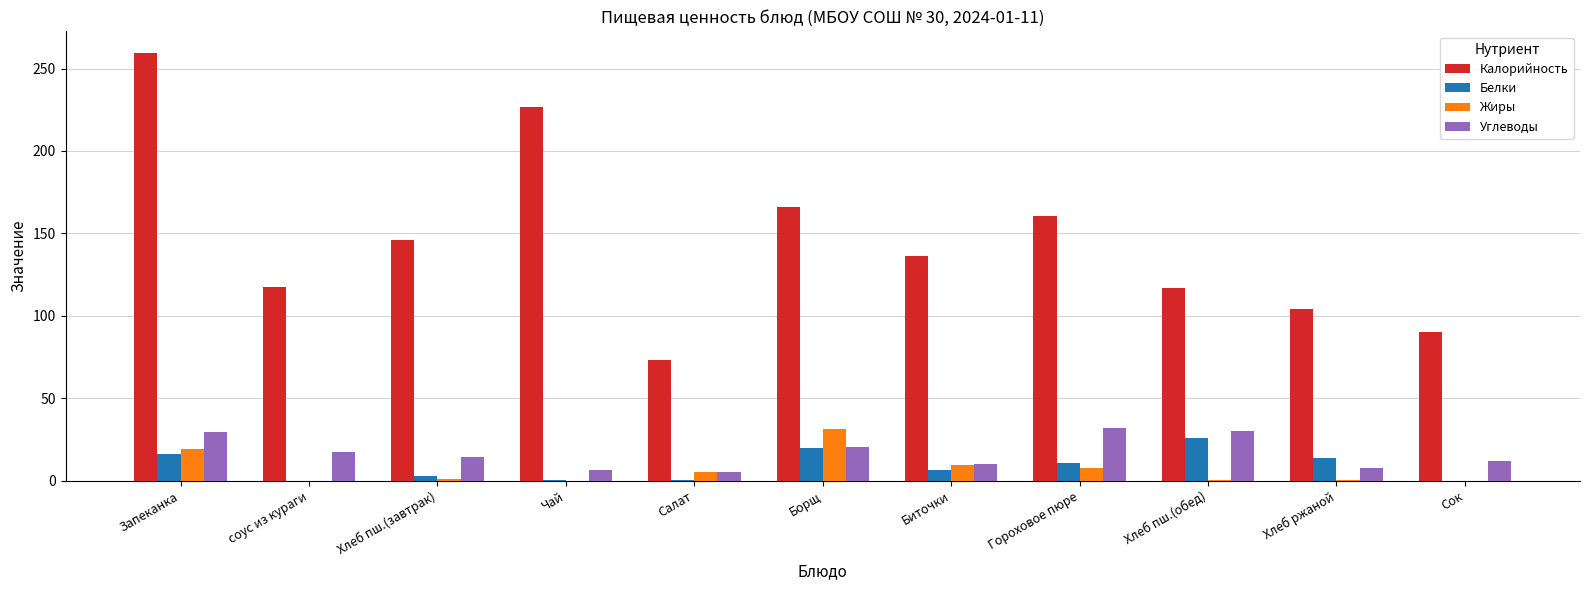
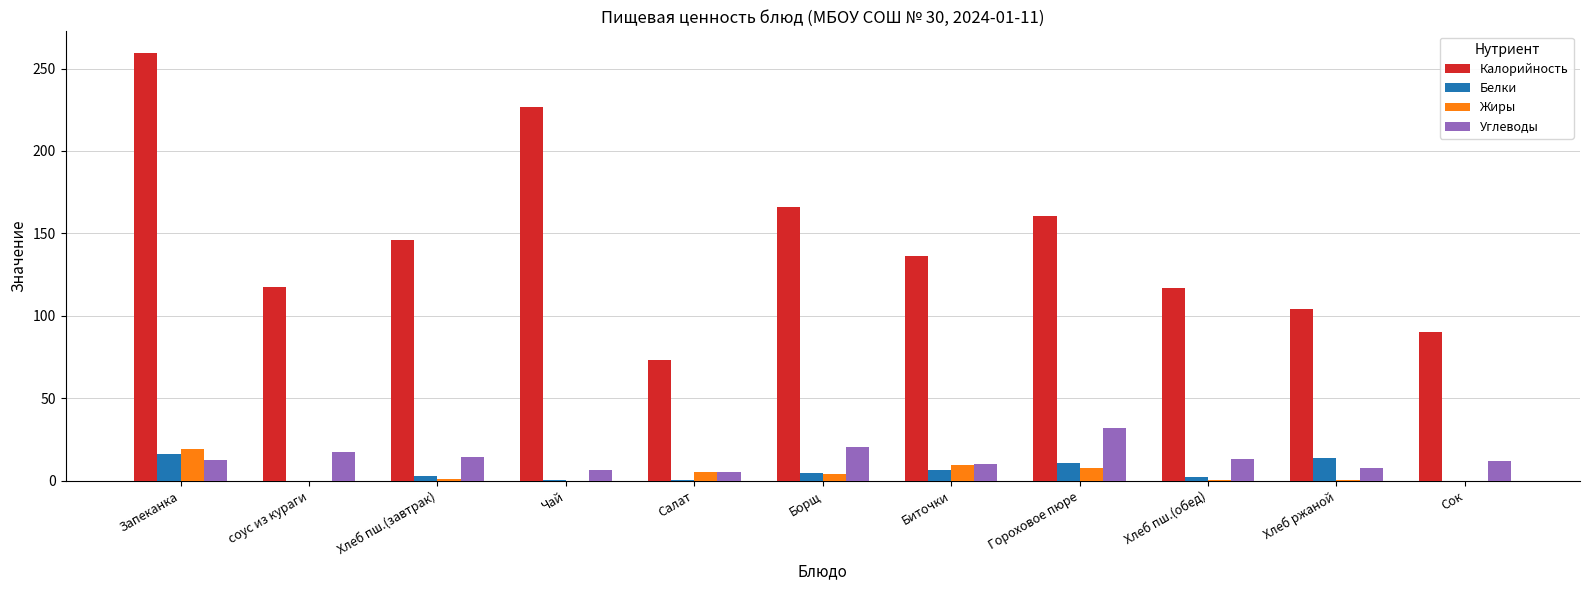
Углеводы, Запеканка: 30 -> 13
Белки, Борщ: 20 -> 5
Жиры, Борщ: 31 -> 4
Белки, Хлеб пш.(обед): 26 -> 2
Углеводы, Хлеб пш.(обед): 30 -> 13
